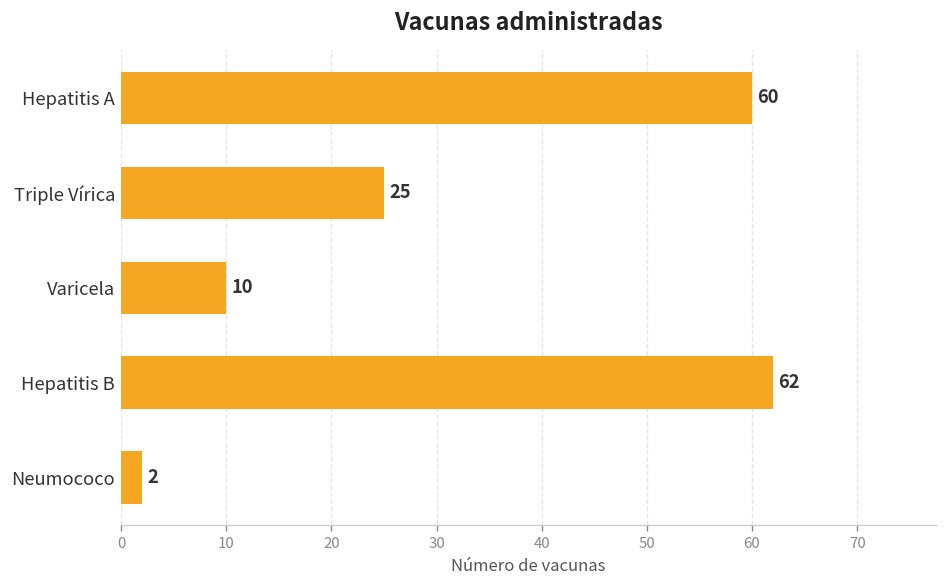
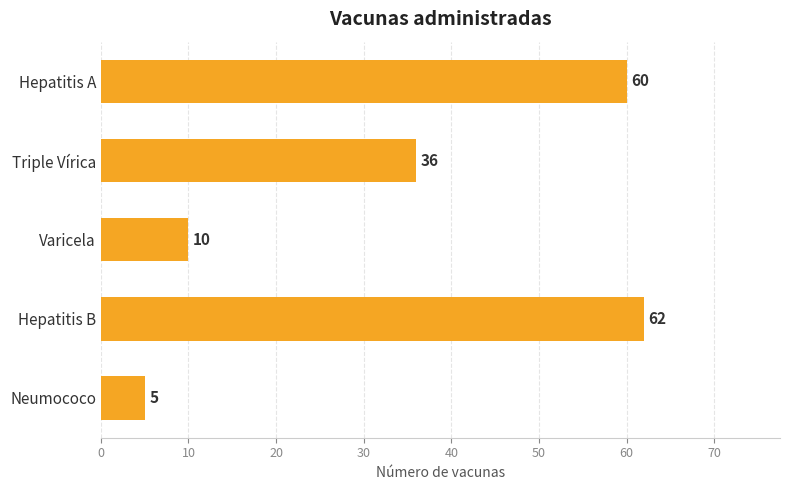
Triple Vírica: 25 -> 36
Neumococo: 2 -> 5
